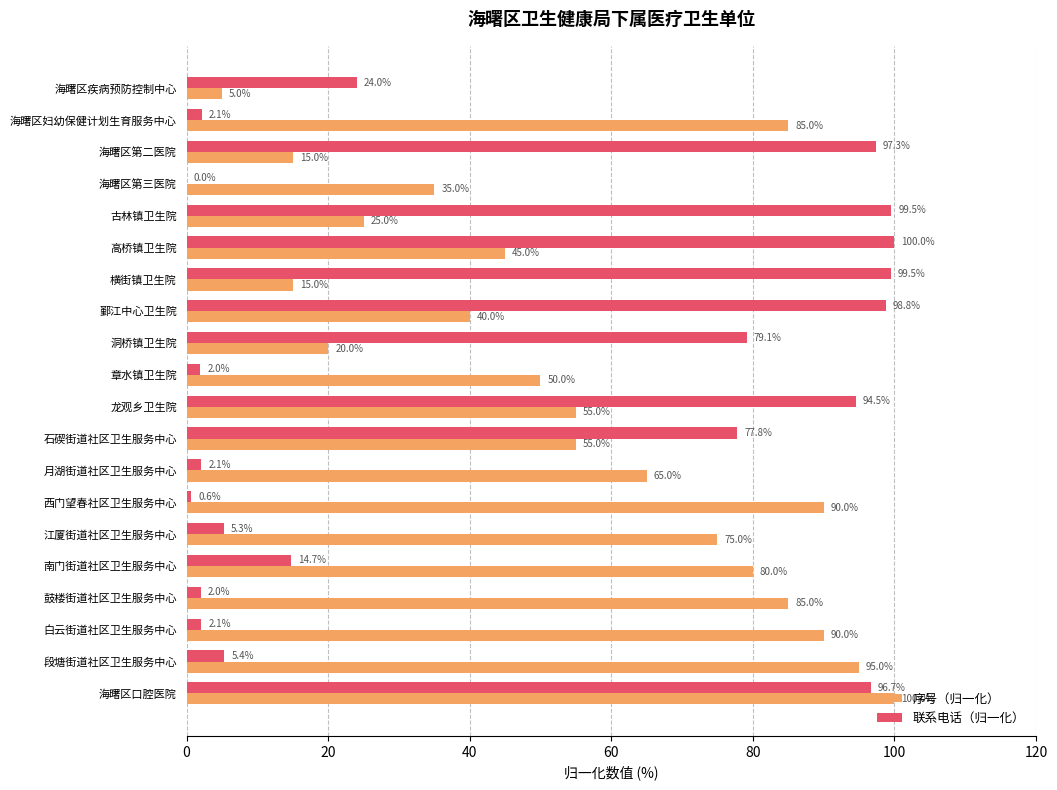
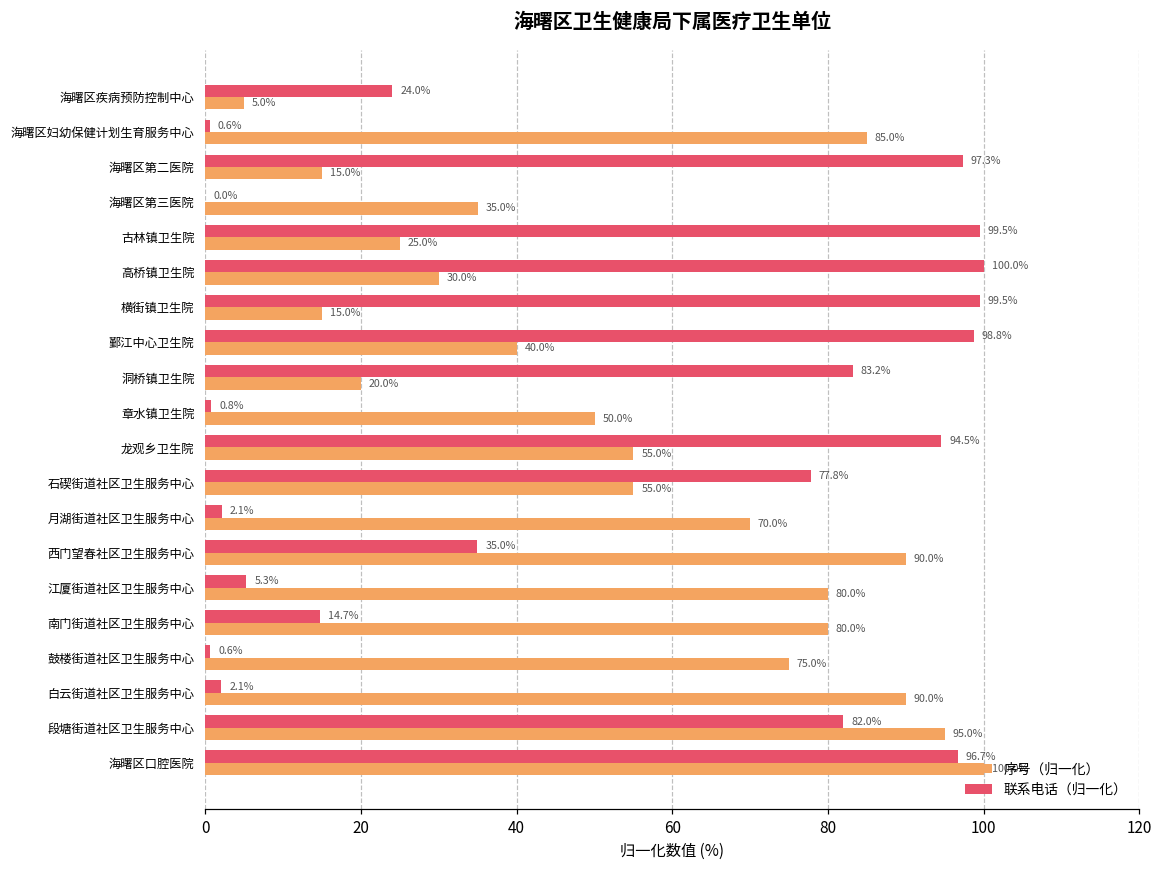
联系电话（归一化）, 海曙区妇幼保健计划生育服务中心: 2.1% -> 0.6%
序号（归一化）, 高桥镇卫生院: 45.0% -> 30.0%
联系电话（归一化）, 洞桥镇卫生院: 79.1% -> 83.2%
联系电话（归一化）, 章水镇卫生院: 2.0% -> 0.8%
序号（归一化）, 月湖街道社区卫生服务中心: 65.0% -> 70.0%
联系电话（归一化）, 西门望春社区卫生服务中心: 0.6% -> 35.0%
序号（归一化）, 江厦街道社区卫生服务中心: 75.0% -> 80.0%
联系电话（归一化）, 鼓楼街道社区卫生服务中心: 2.0% -> 0.6%
序号（归一化）, 鼓楼街道社区卫生服务中心: 85.0% -> 75.0%
联系电话（归一化）, 段塘街道社区卫生服务中心: 5.4% -> 82.0%
